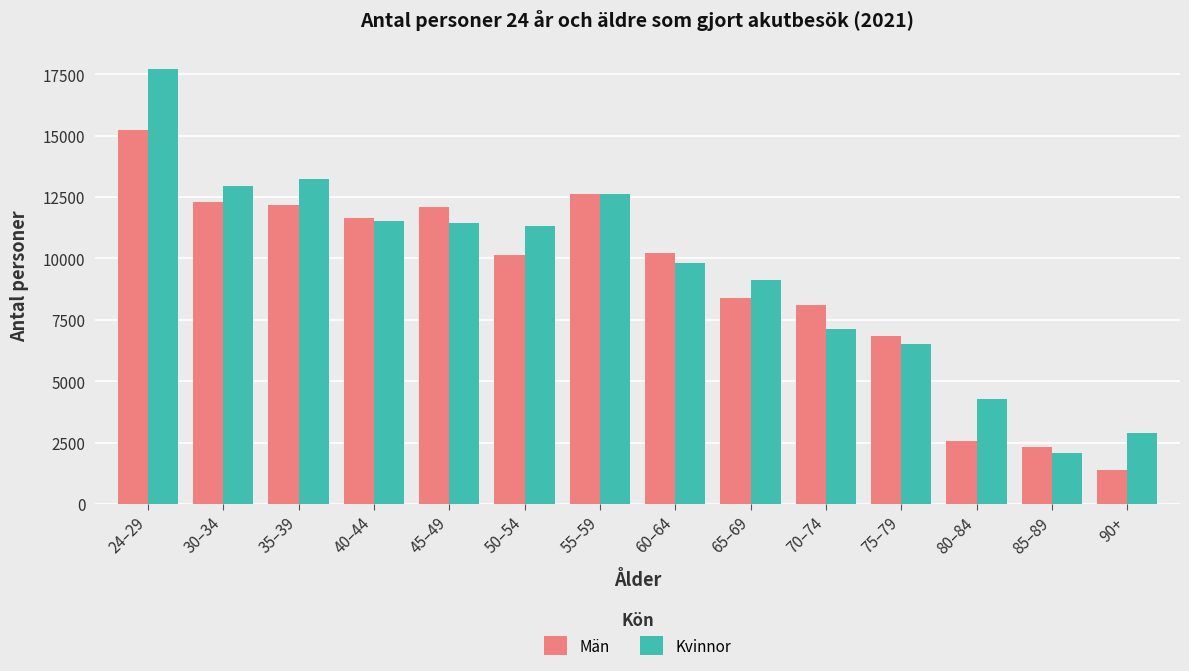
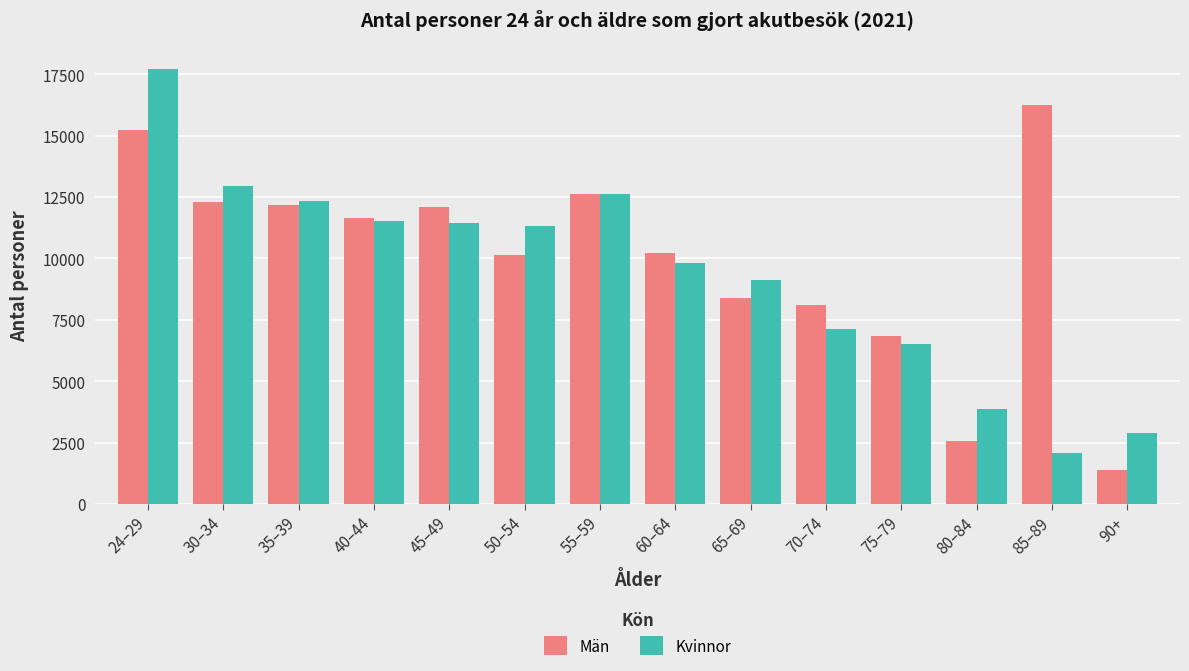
Kvinnor, 35–39: 13200 -> 12300
Kvinnor, 80–84: 4300 -> 3900
Män, 85–89: 2300 -> 16300
